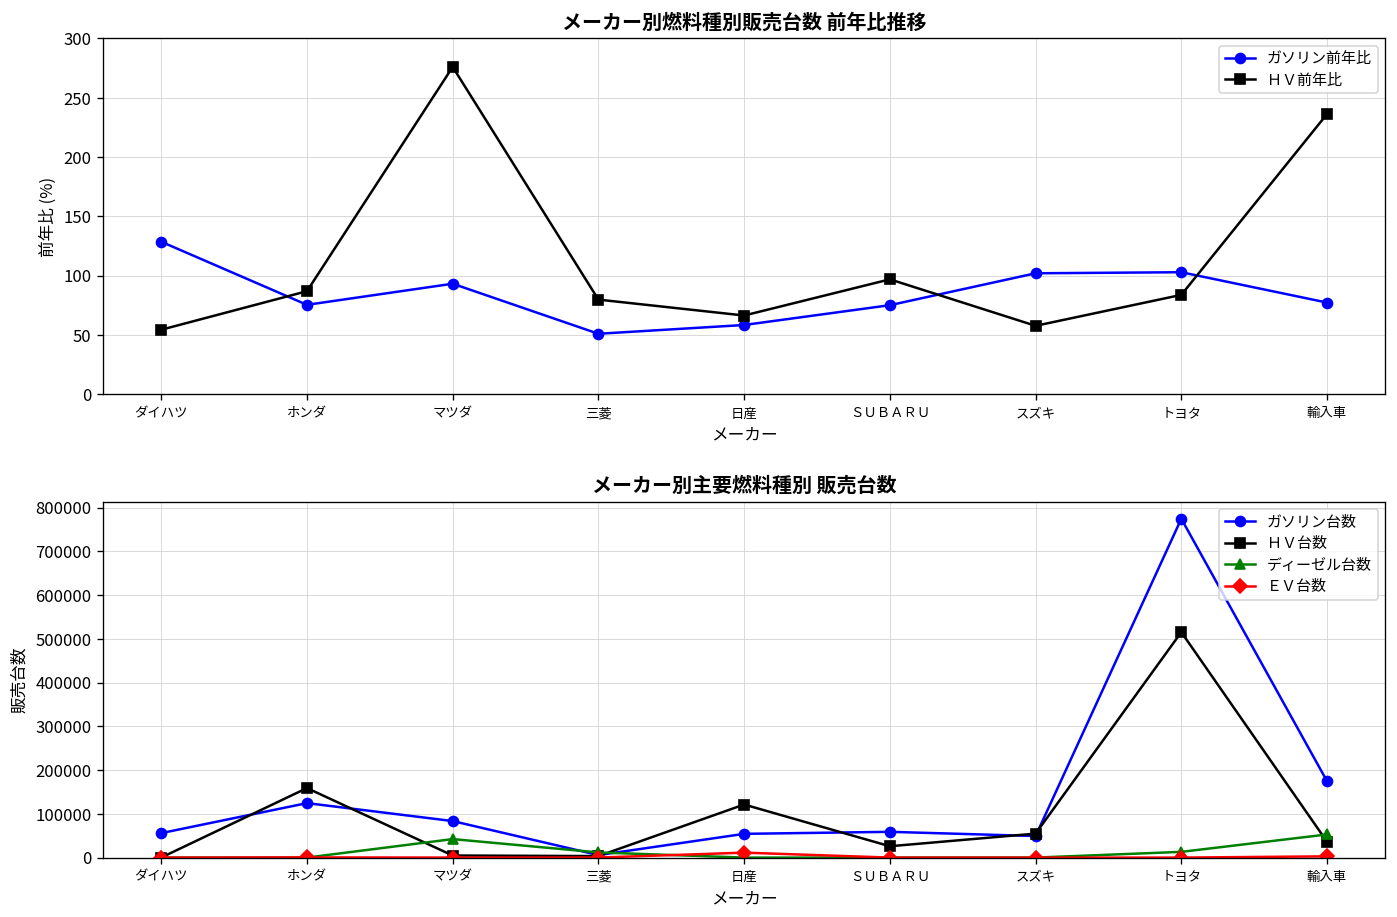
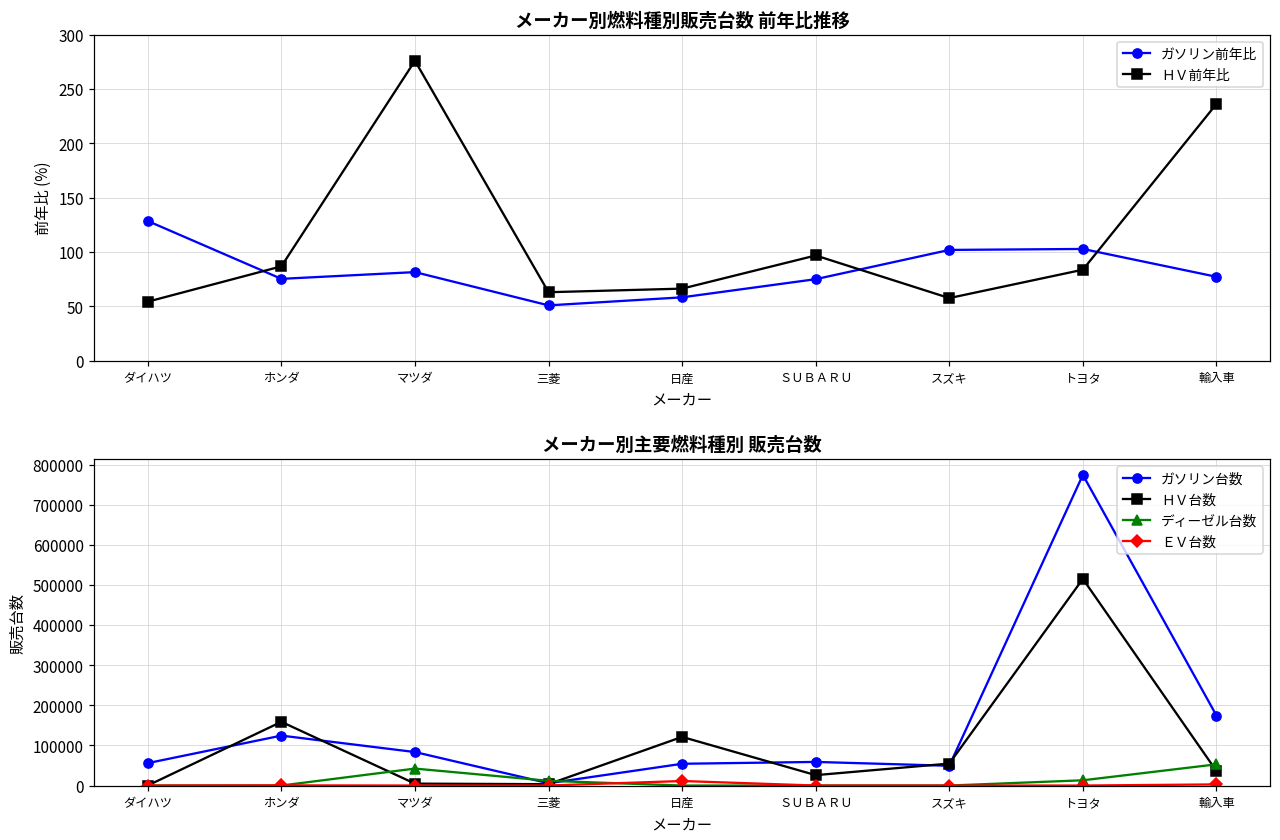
メーカー別燃料種別販売台数 前年比推移, ガソリン前年比, マツダ: 90 -> 80
メーカー別燃料種別販売台数 前年比推移, ＨＶ前年比, 三菱: 80 -> 60
